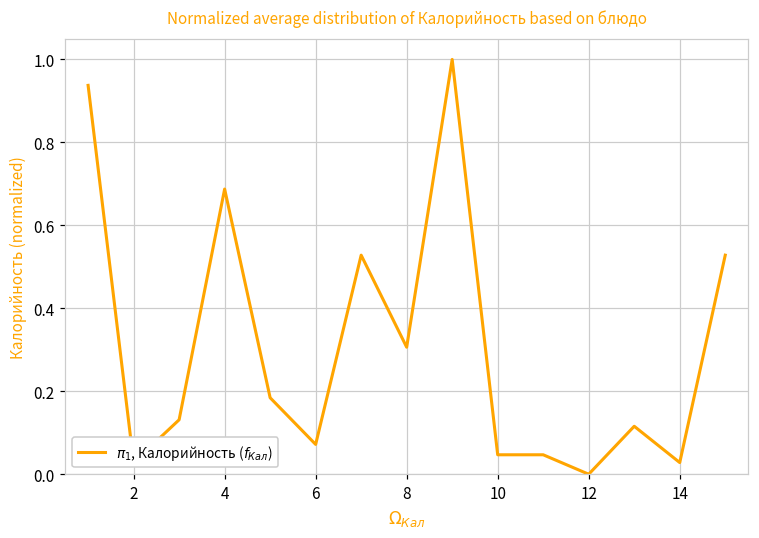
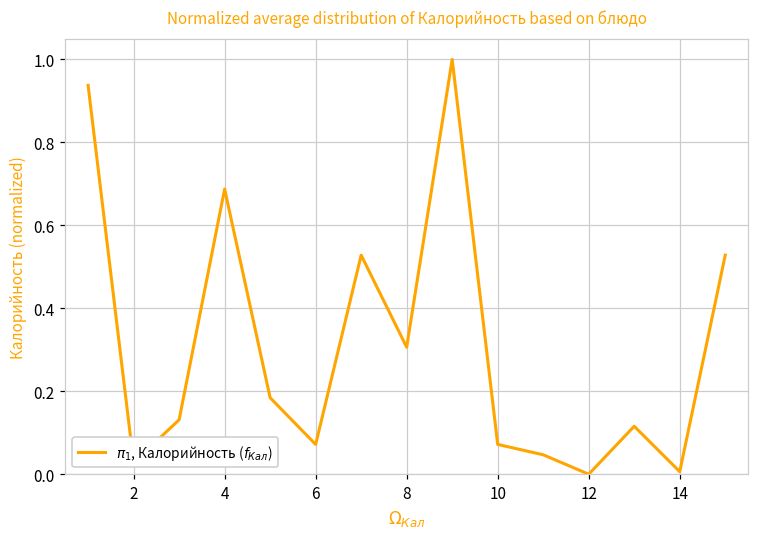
10: 0.05 -> 0.07
14: 0.03 -> 0.01
